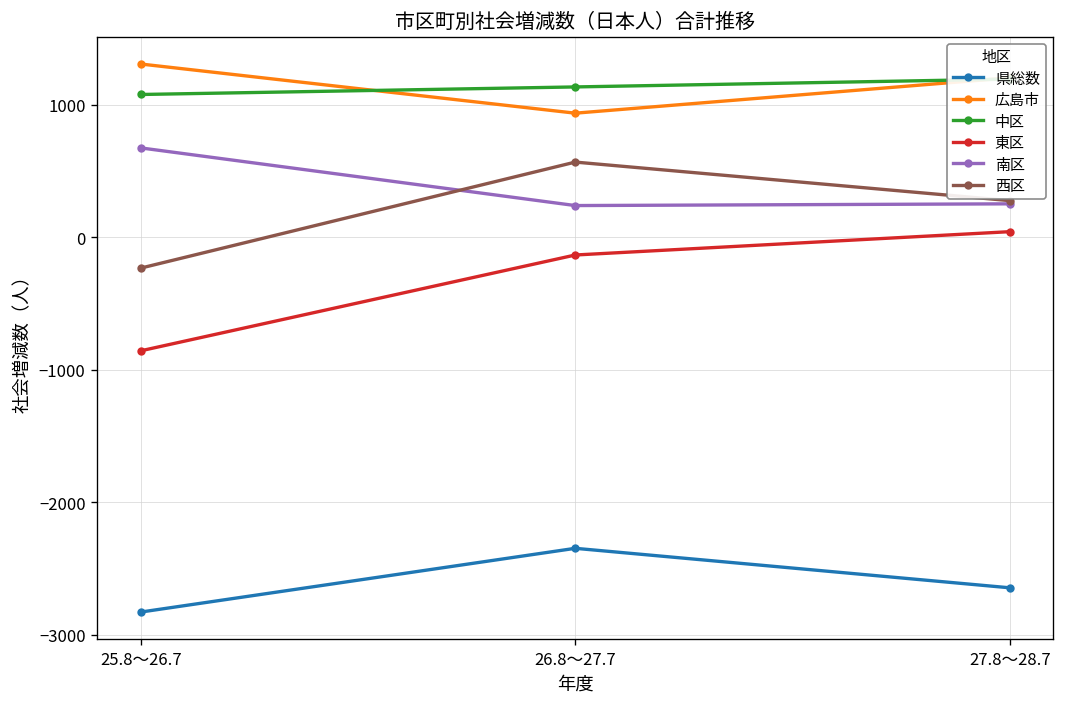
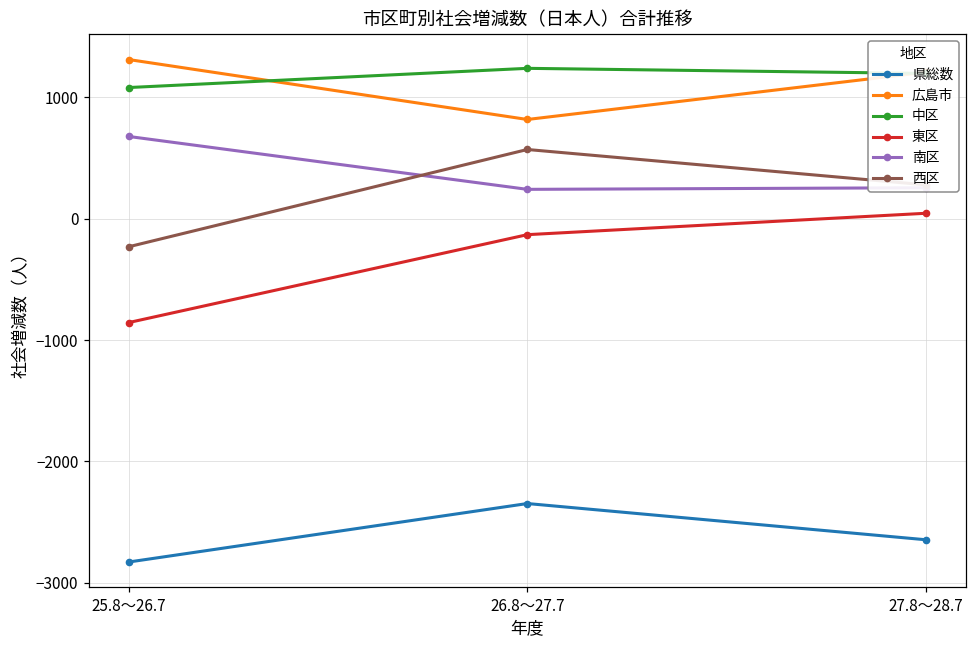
広島市, 26.8～27.7: 940 -> 820
中区, 26.8～27.7: 1140 -> 1240
